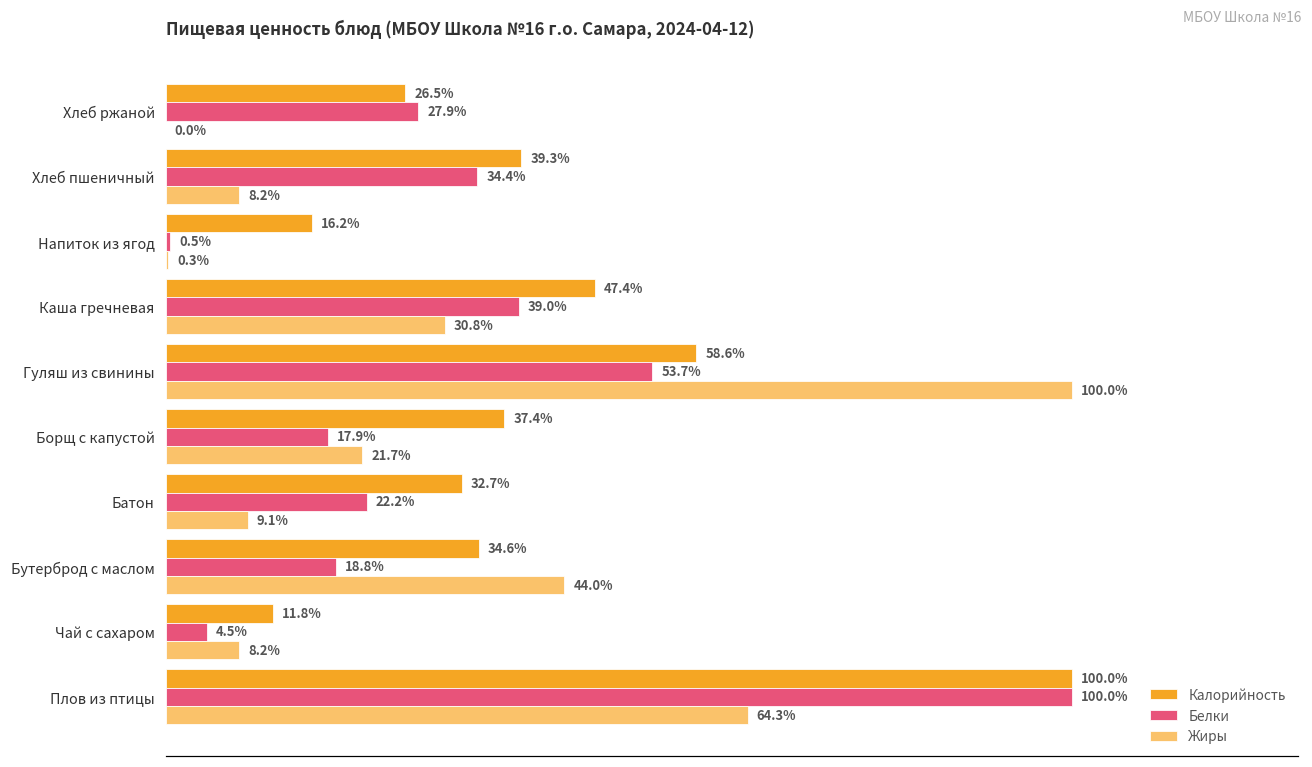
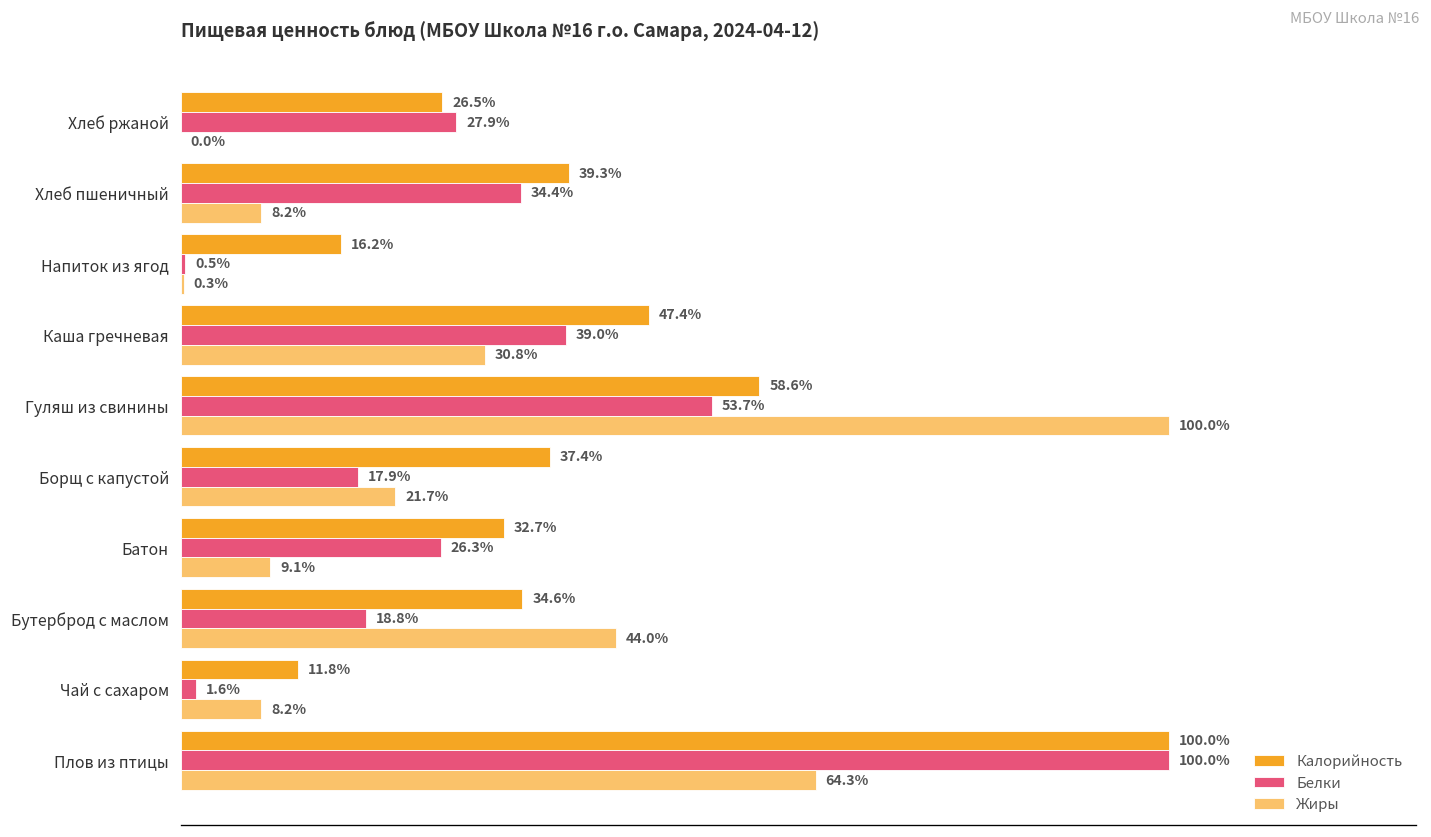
Белки, Батон: 22.2% -> 26.3%
Белки, Чай с сахаром: 4.5% -> 1.6%
